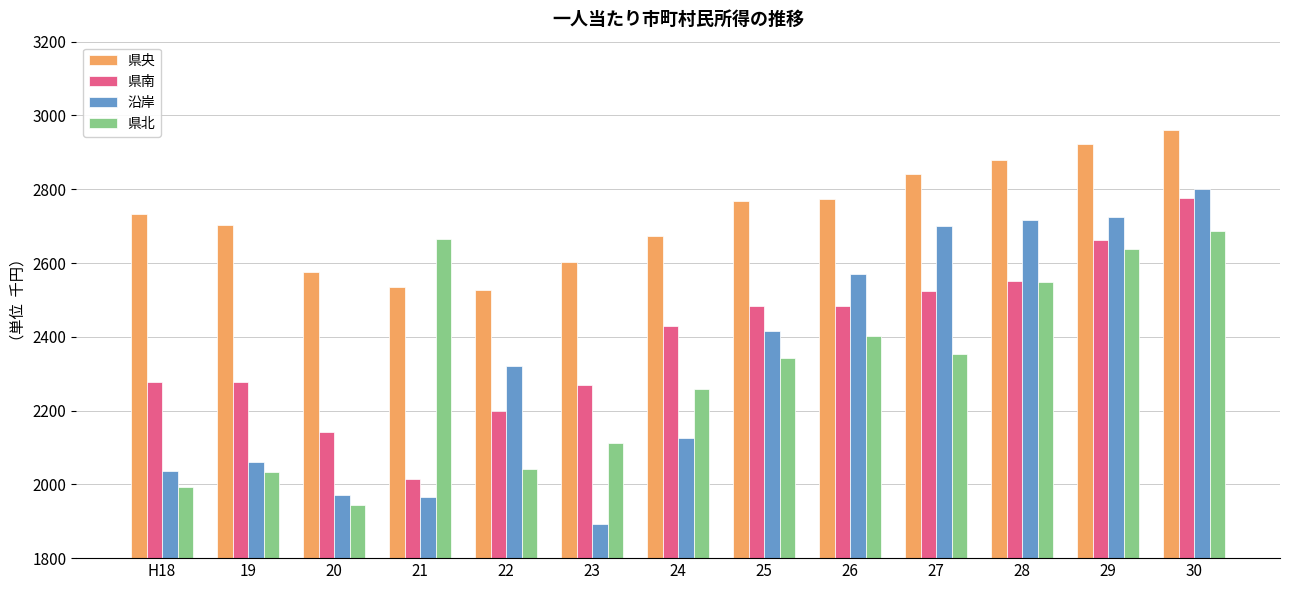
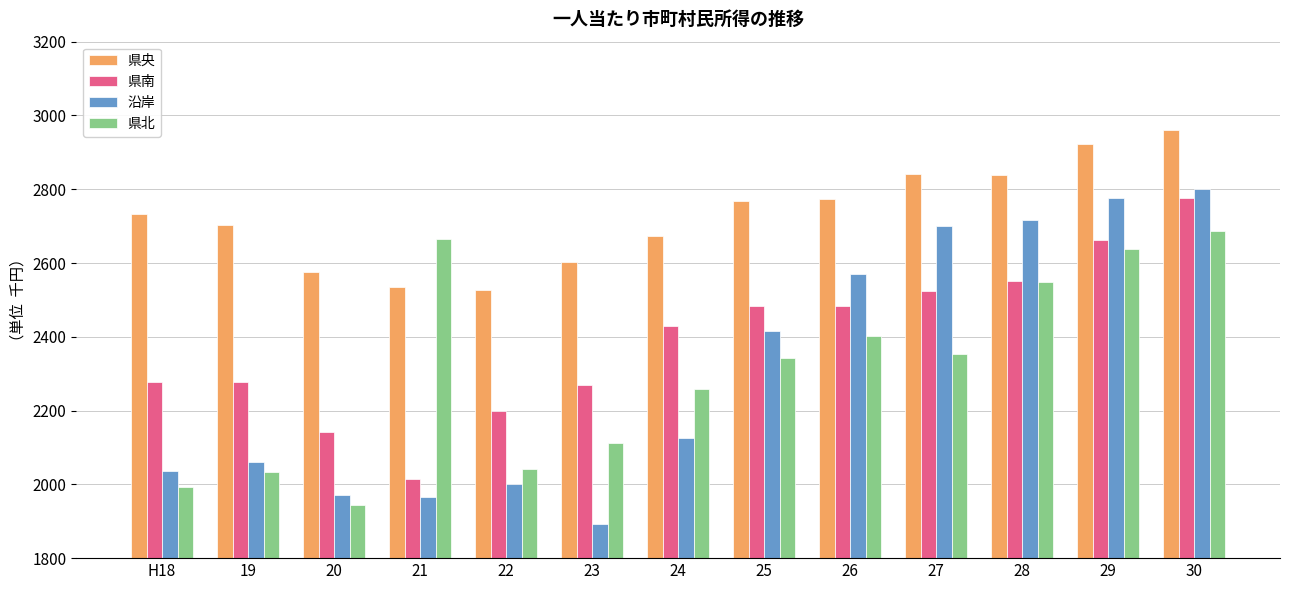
沿岸, 22: 2320 -> 2000
県央, 28: 2880 -> 2840
沿岸, 29: 2730 -> 2780
